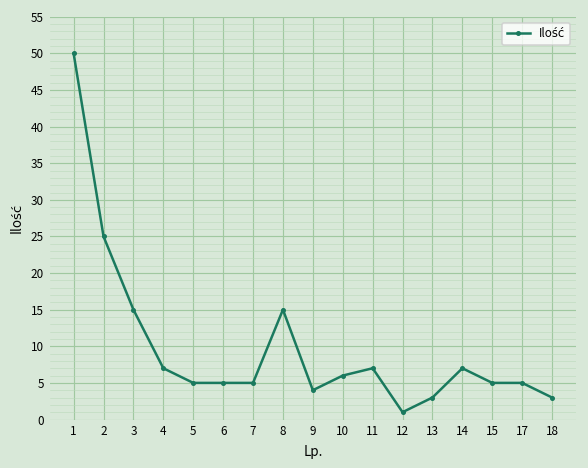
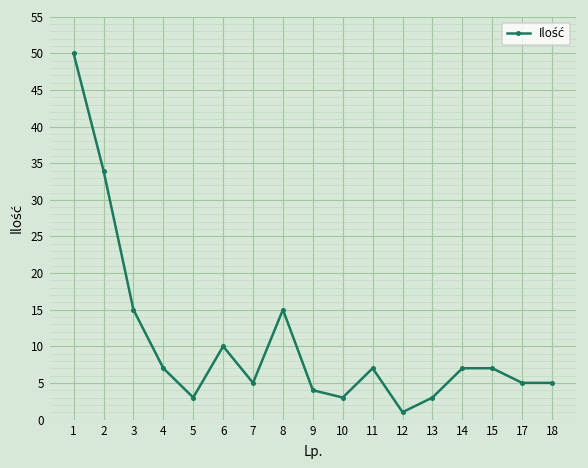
2: 25 -> 34
5: 5 -> 3
6: 5 -> 10
10: 6 -> 3
15: 5 -> 7
18: 3 -> 5
